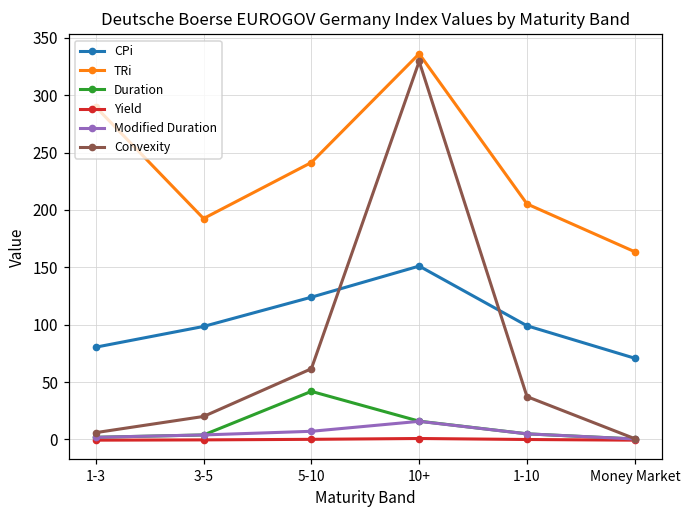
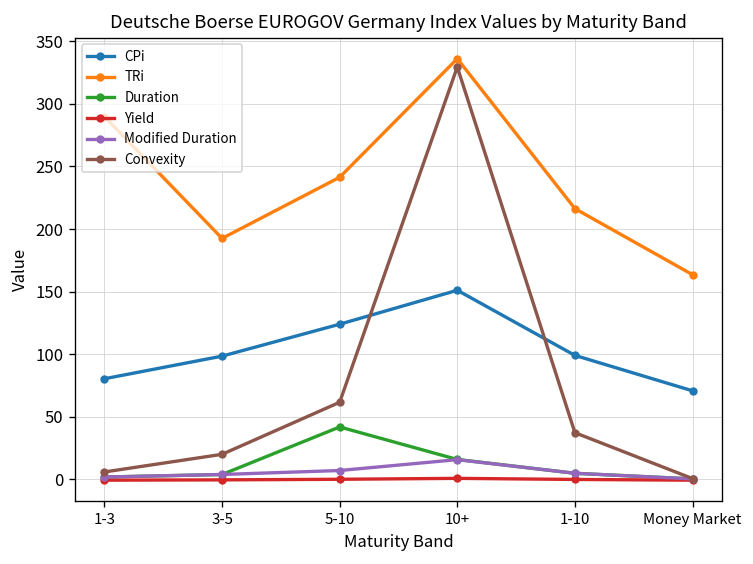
TRi, 1-10: 205 -> 216
